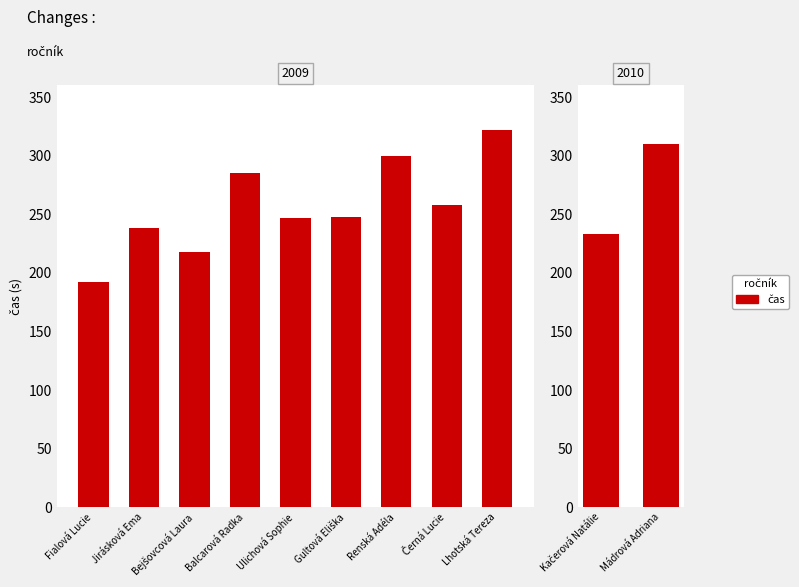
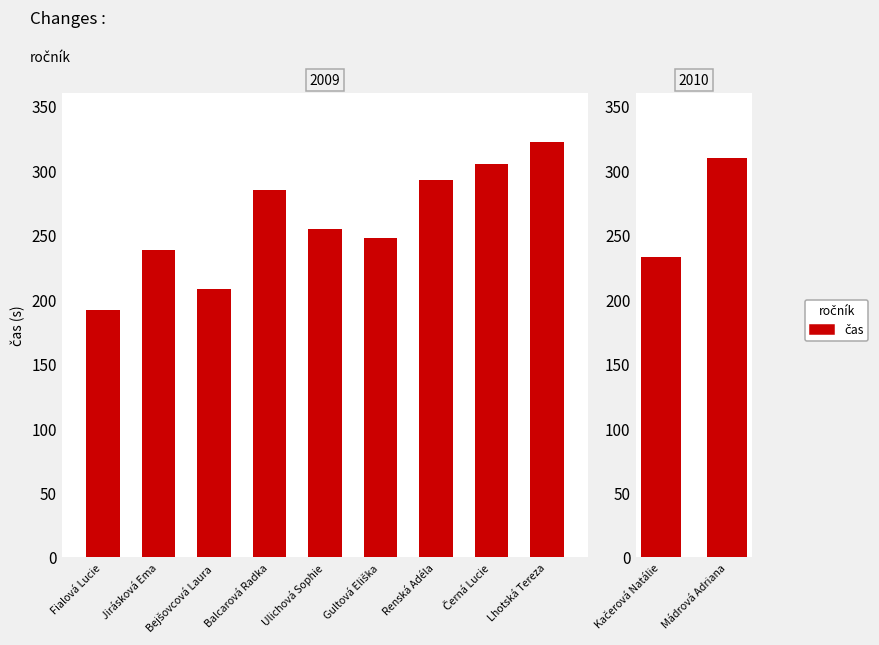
2009, Bejšovcová Laura: 218 -> 208
2009, Ulichová Sophie: 247 -> 255
2009, Renská Adéla: 300 -> 293
2009, Černá Lucie: 258 -> 305
